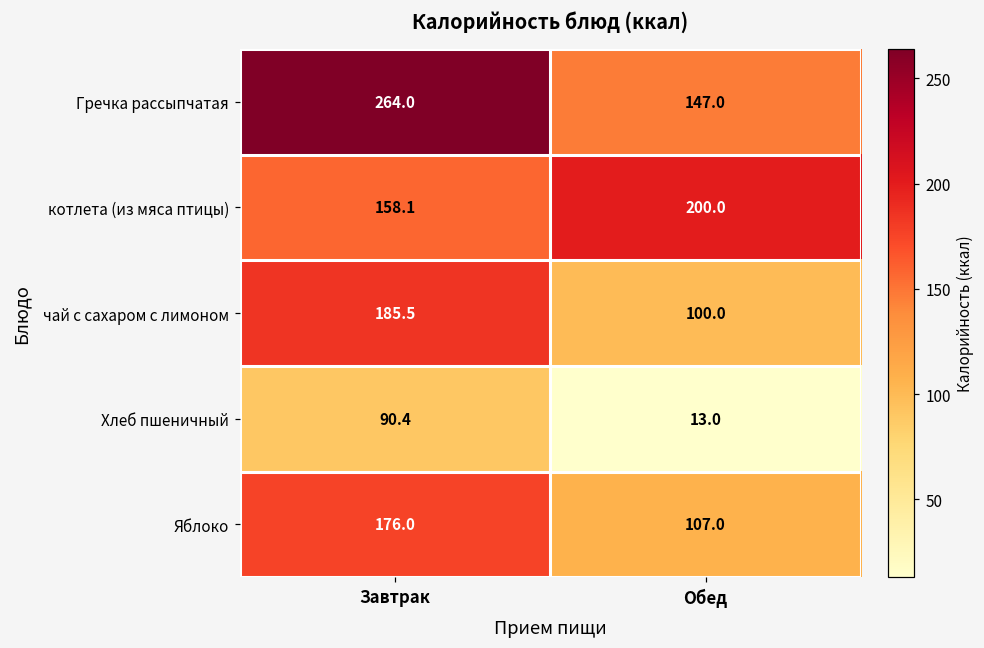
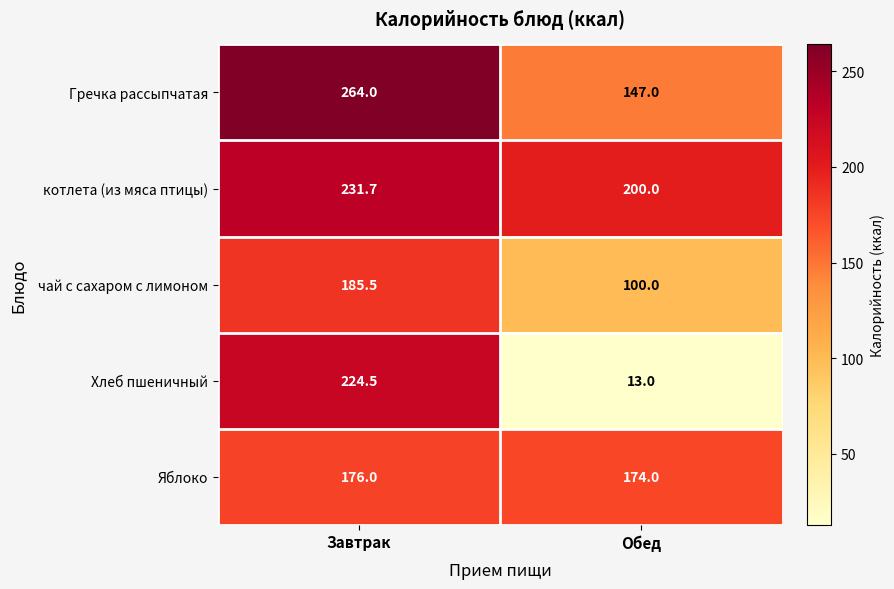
котлета (из мяса птицы), Завтрак: 158.1 -> 231.7
Хлеб пшеничный, Завтрак: 90.4 -> 224.5
Яблоко, Обед: 107.0 -> 174.0
